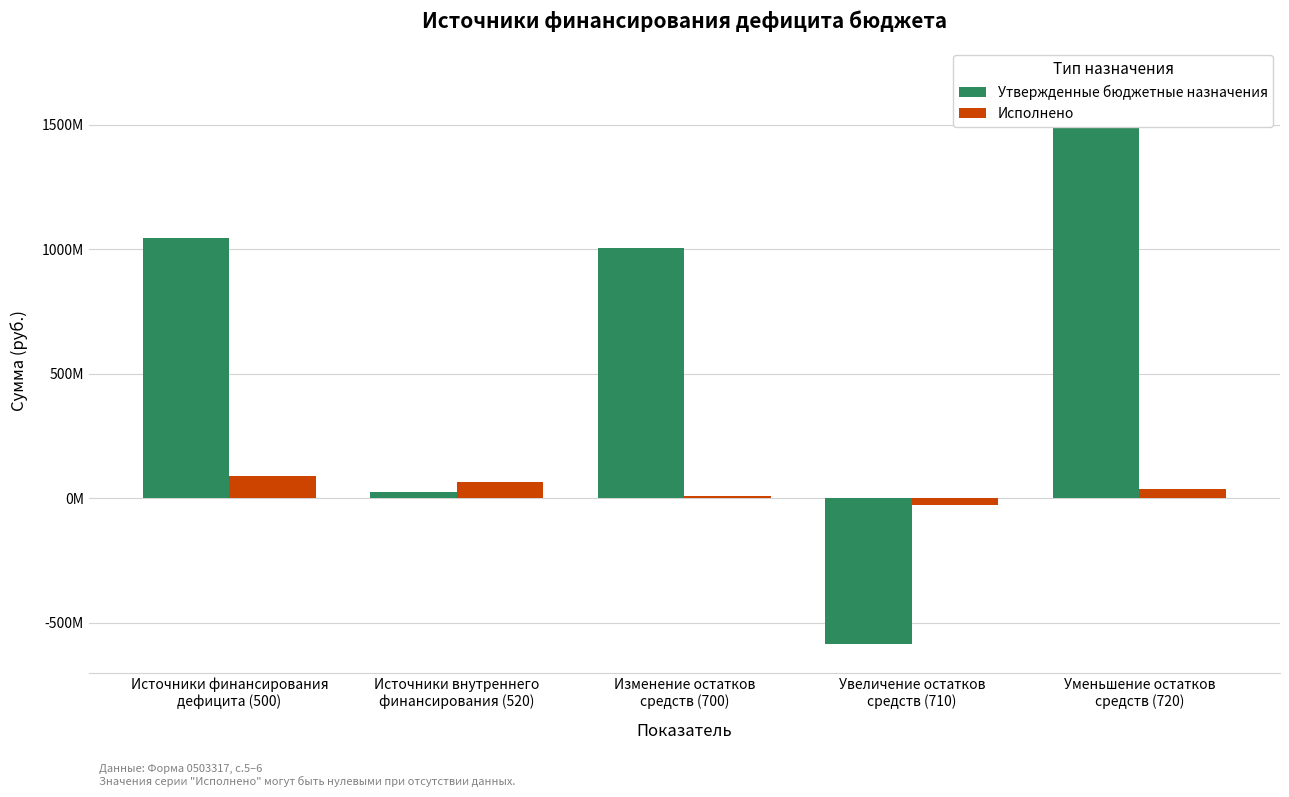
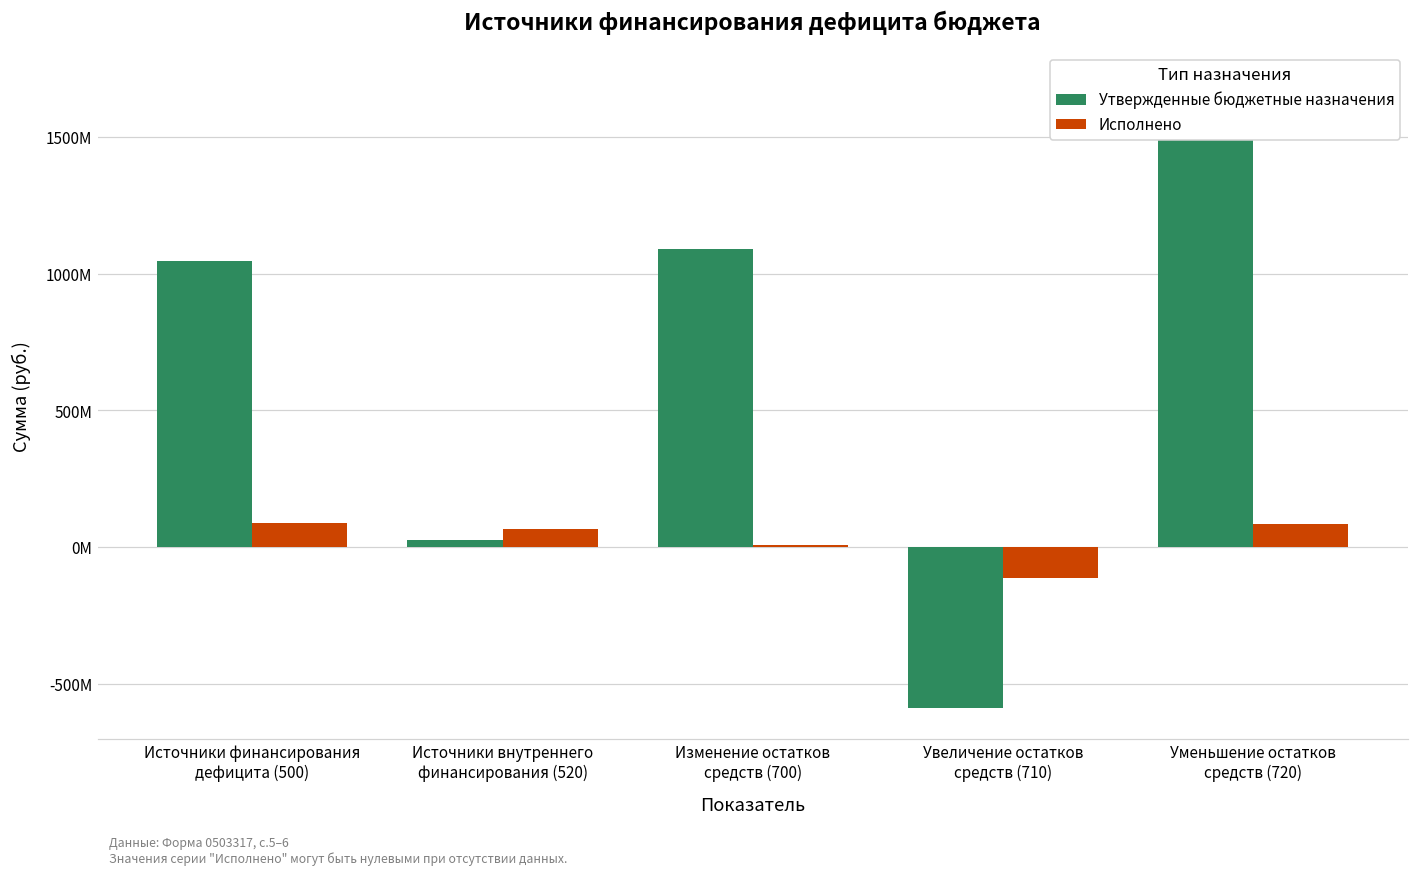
Утвержденные бюджетные назначения, Изменение остатков средств (700): 1000000000 -> 1090000000
Исполнено, Увеличение остатков средств (710): -30000000 -> -110000000
Исполнено, Уменьшение остатков средств (720): 40000000 -> 80000000
